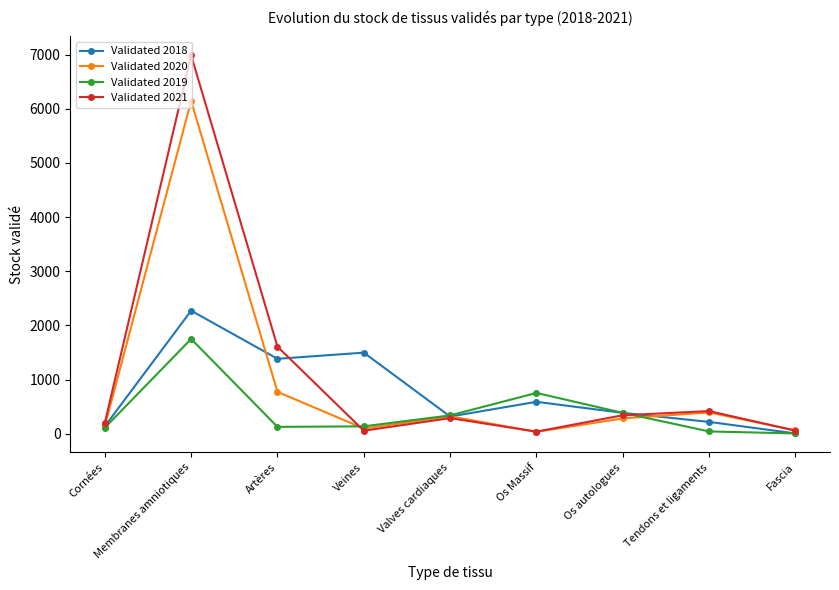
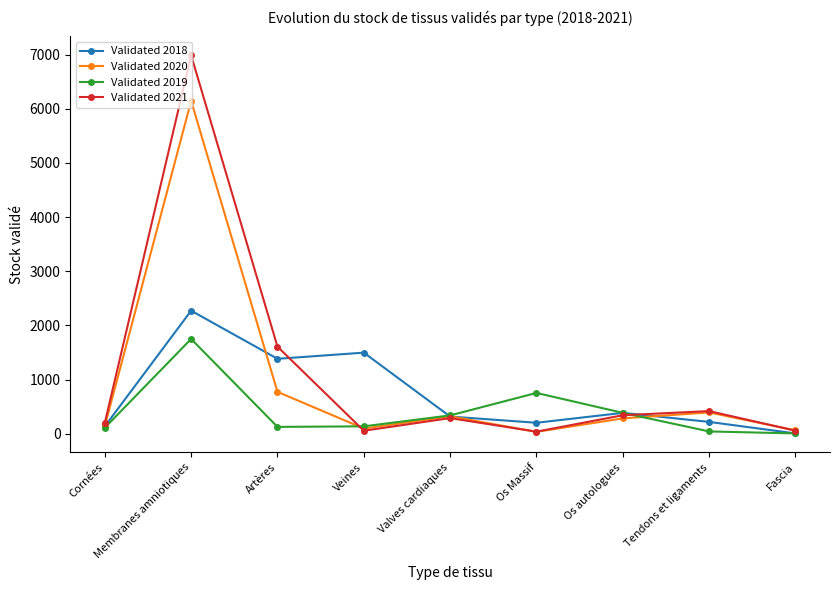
Validated 2018, Os Massif: 600 -> 200
